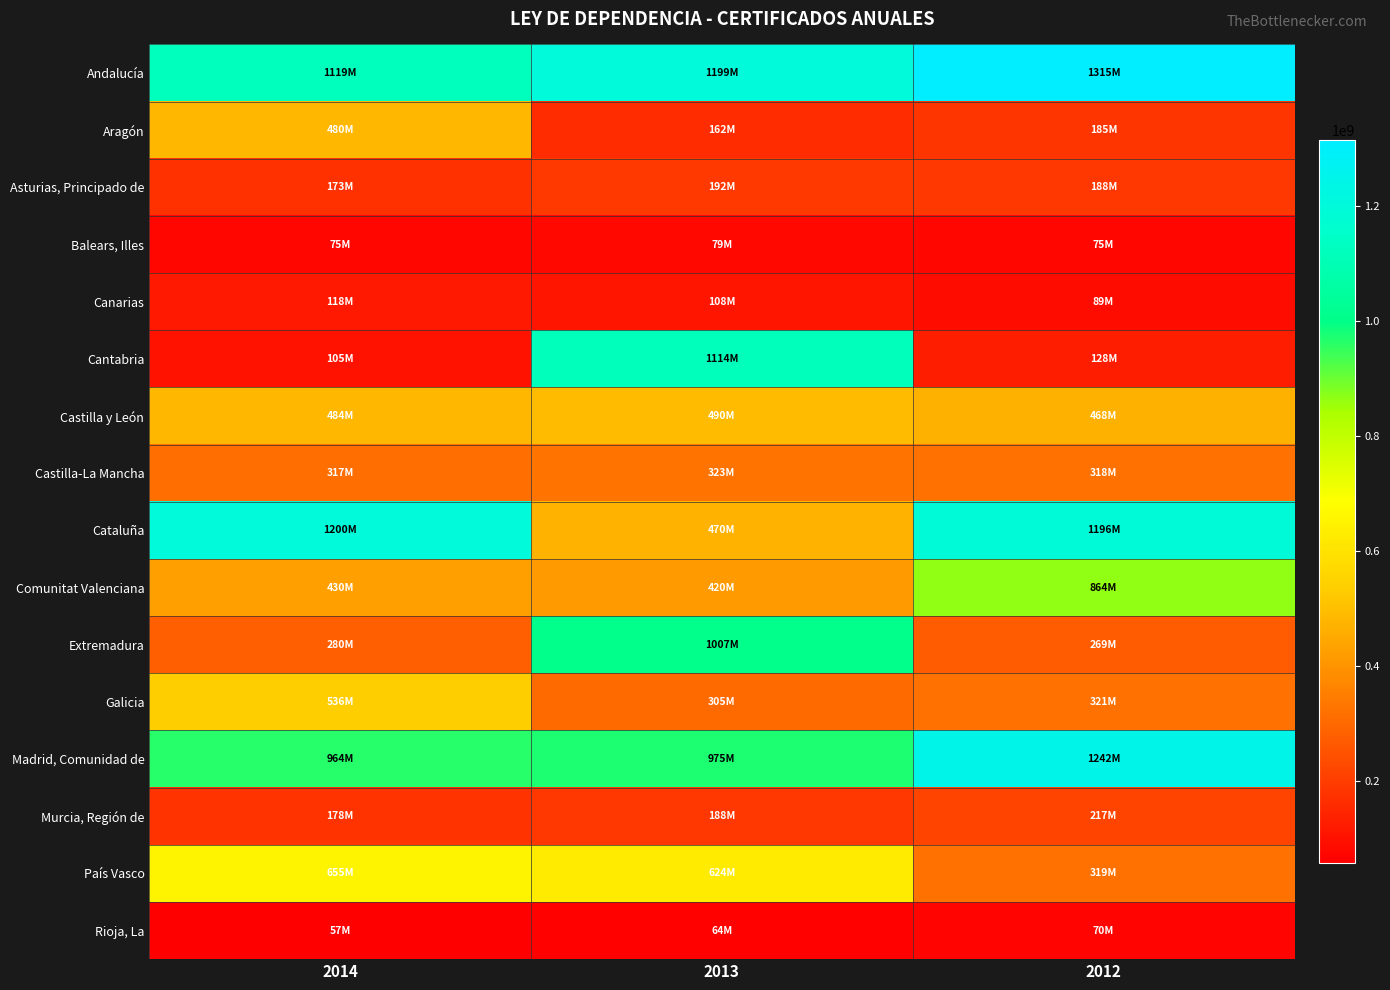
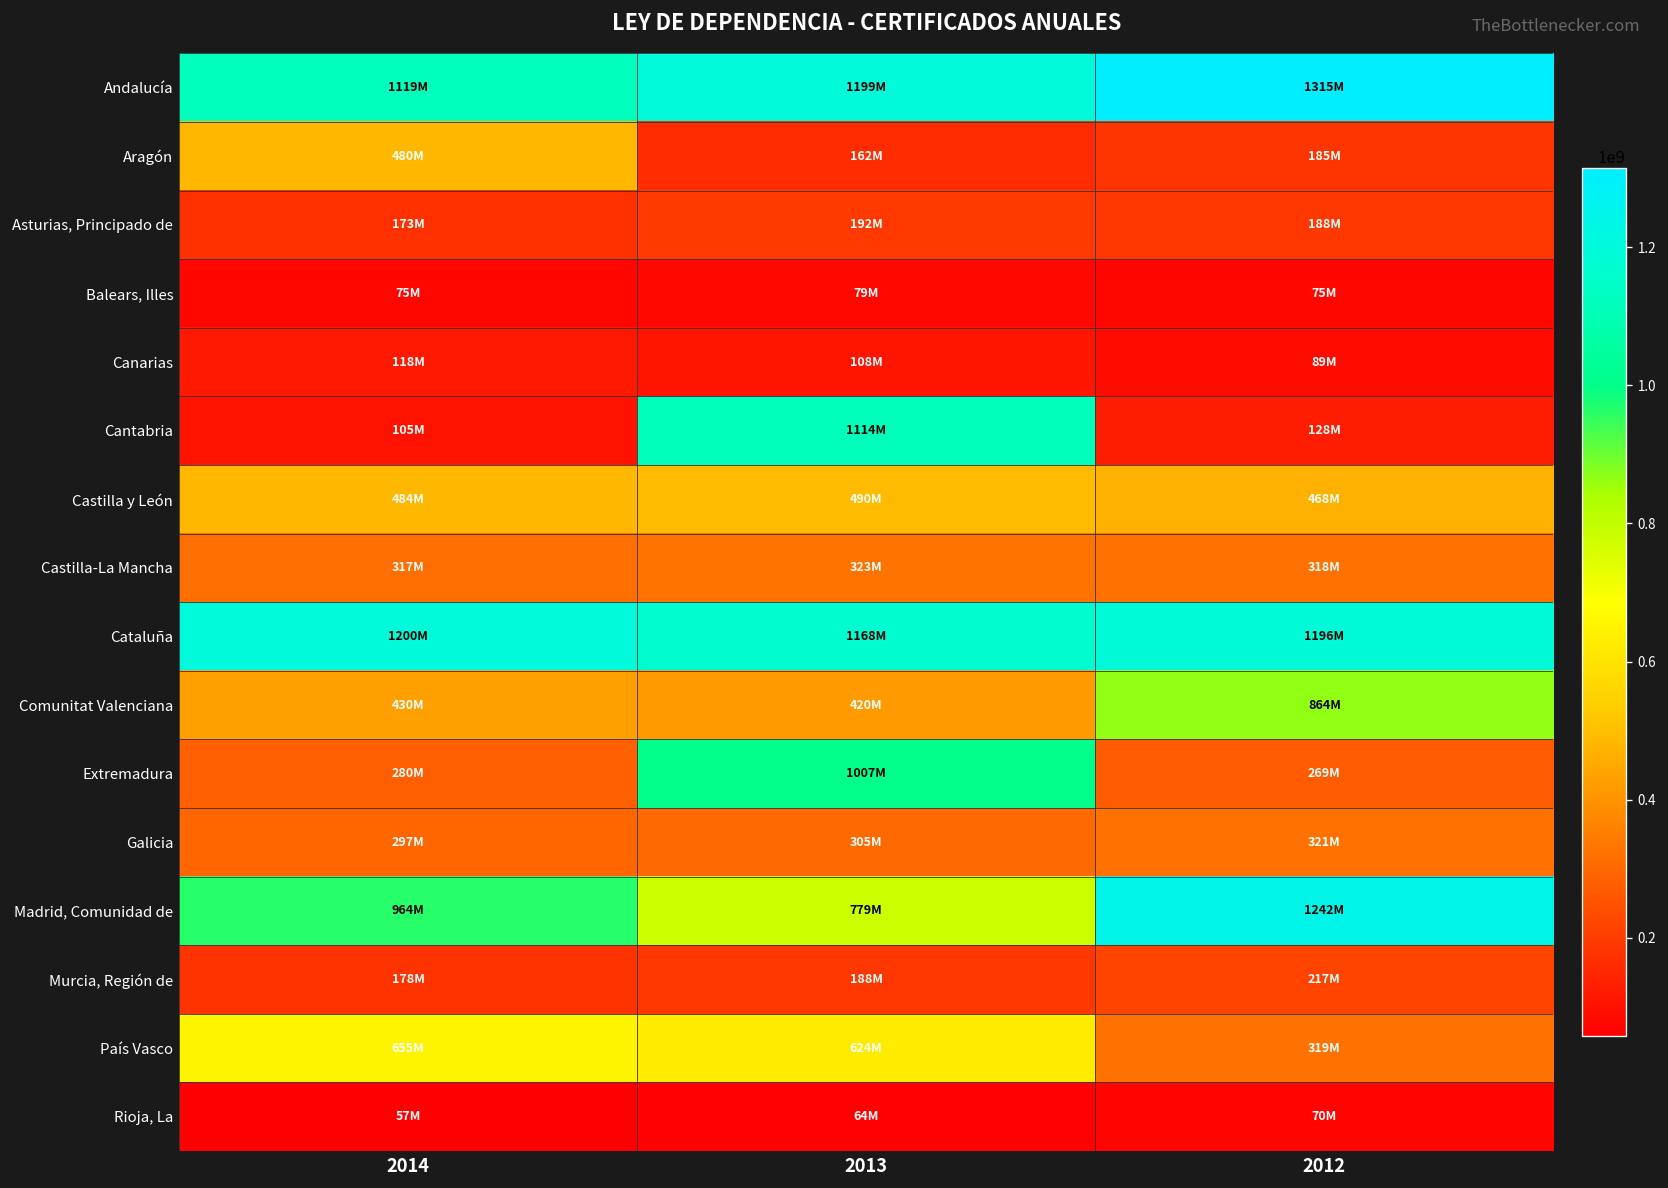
Cataluña, 2013: 470M -> 1168M
Galicia, 2014: 536M -> 297M
Madrid, Comunidad de, 2013: 975M -> 779M
